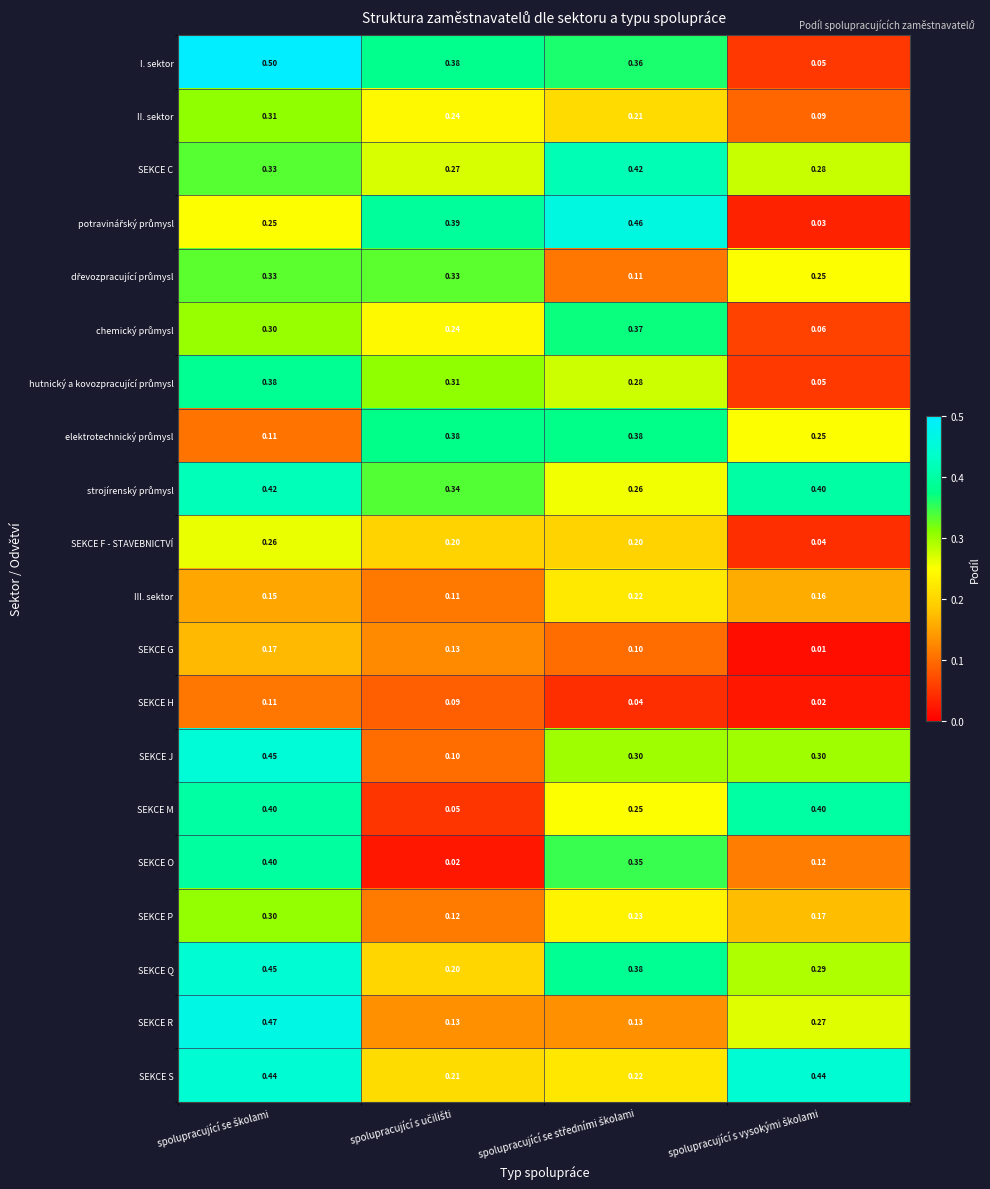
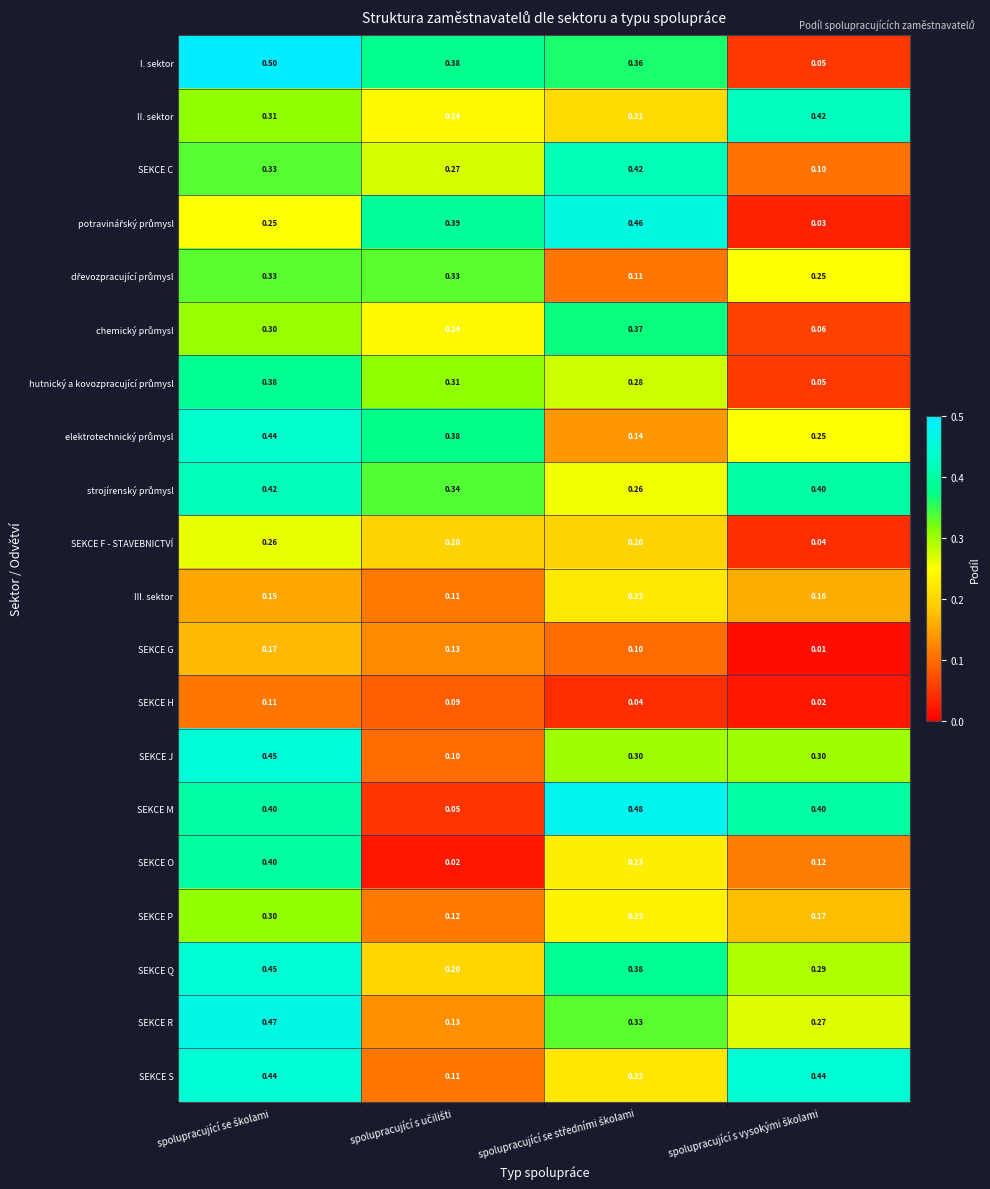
II. sektor, spolupracující s vysokými školami: 0.09 -> 0.42
SEKCE C, spolupracující s vysokými školami: 0.28 -> 0.10
elektrotechnický průmysl, spolupracující se školami: 0.11 -> 0.44
elektrotechnický průmysl, spolupracující se středními školami: 0.38 -> 0.14
SEKCE M, spolupracující se středními školami: 0.25 -> 0.48
SEKCE O, spolupracující se středními školami: 0.35 -> 0.23
SEKCE R, spolupracující se středními školami: 0.13 -> 0.33
SEKCE S, spolupracující s učilišti: 0.21 -> 0.11
